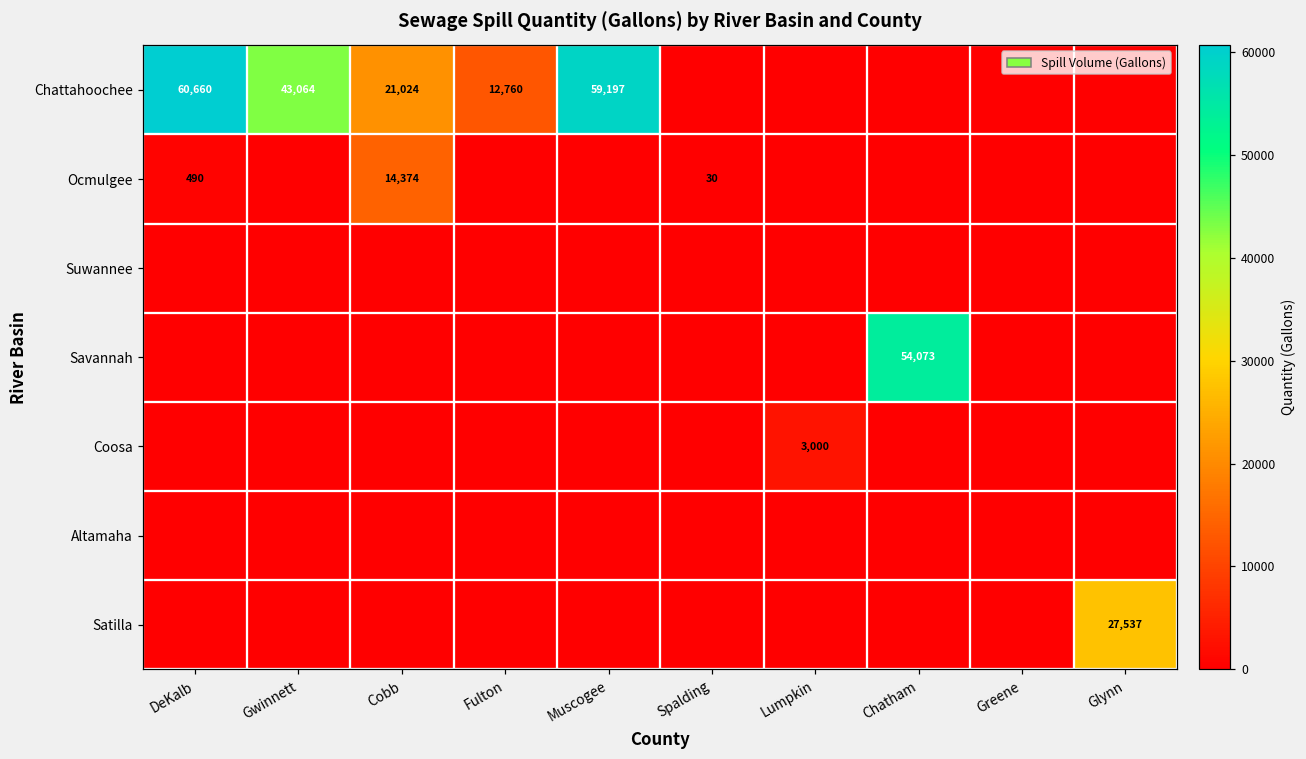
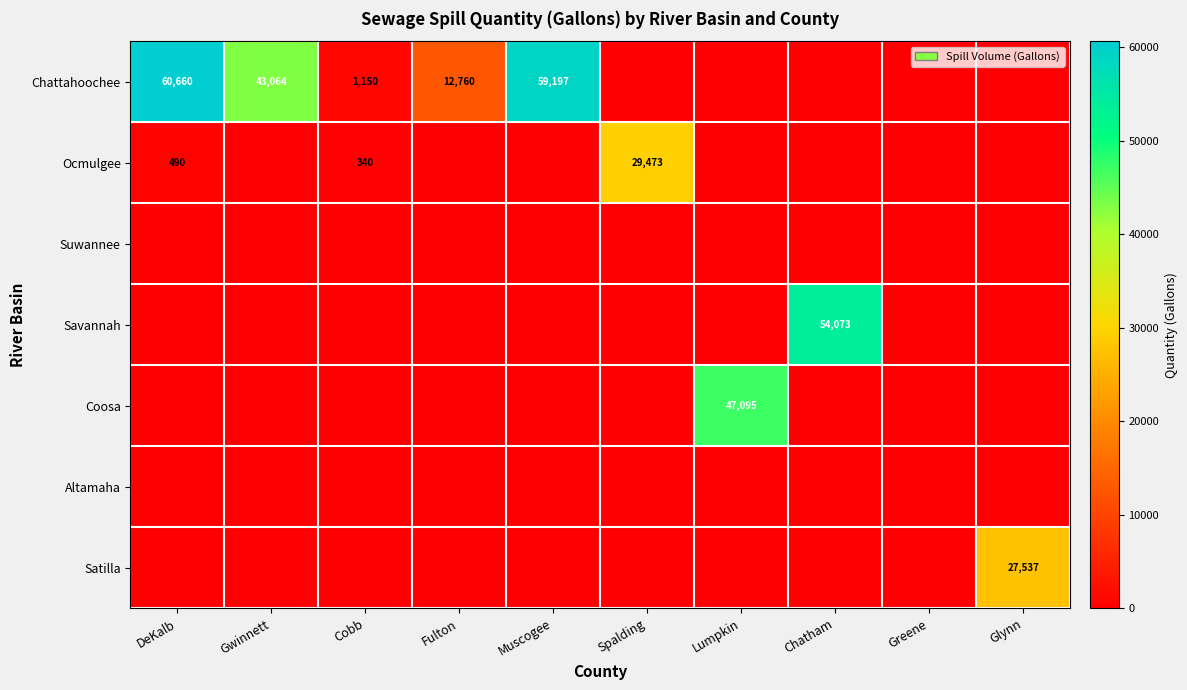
Chattahoochee, Cobb: 21,024 -> 1,150
Ocmulgee, Cobb: 14,374 -> 340
Ocmulgee, Spalding: 30 -> 29,473
Coosa, Lumpkin: 3,000 -> 47,095
